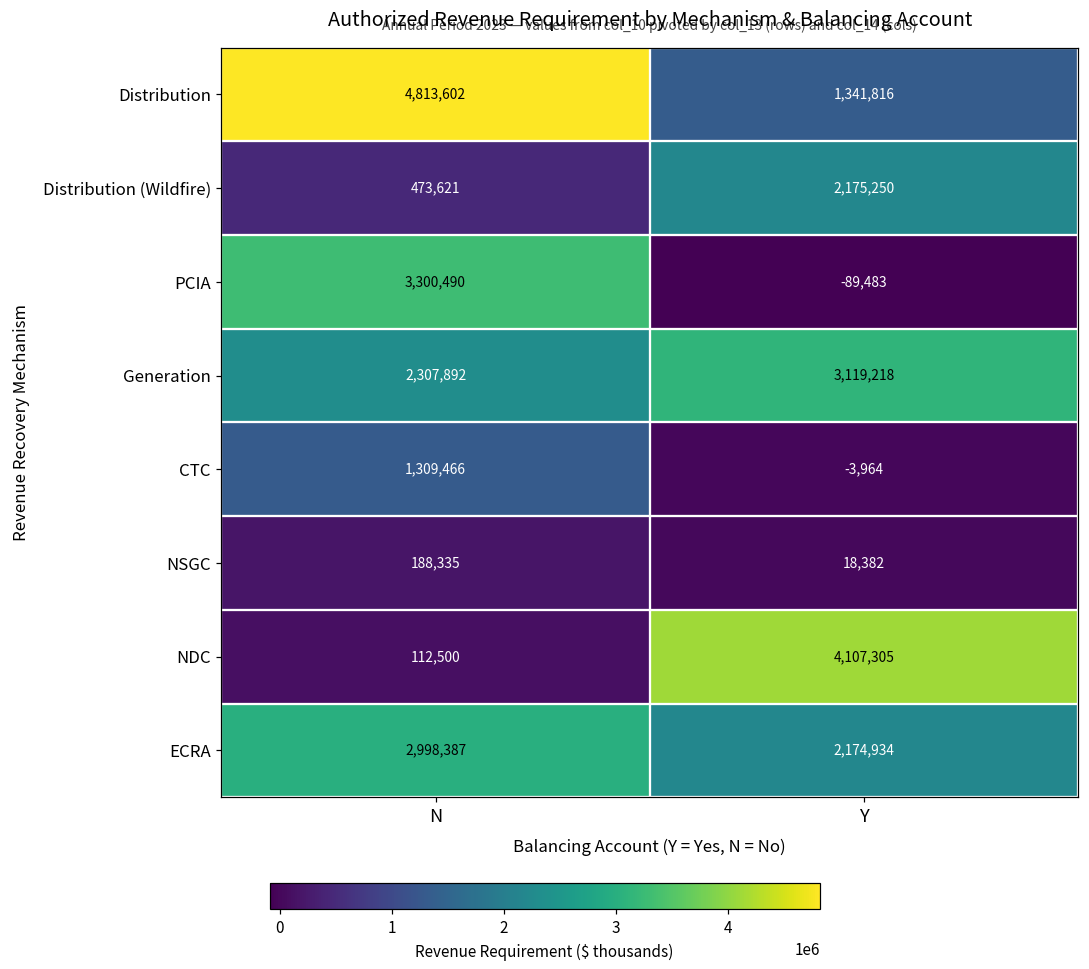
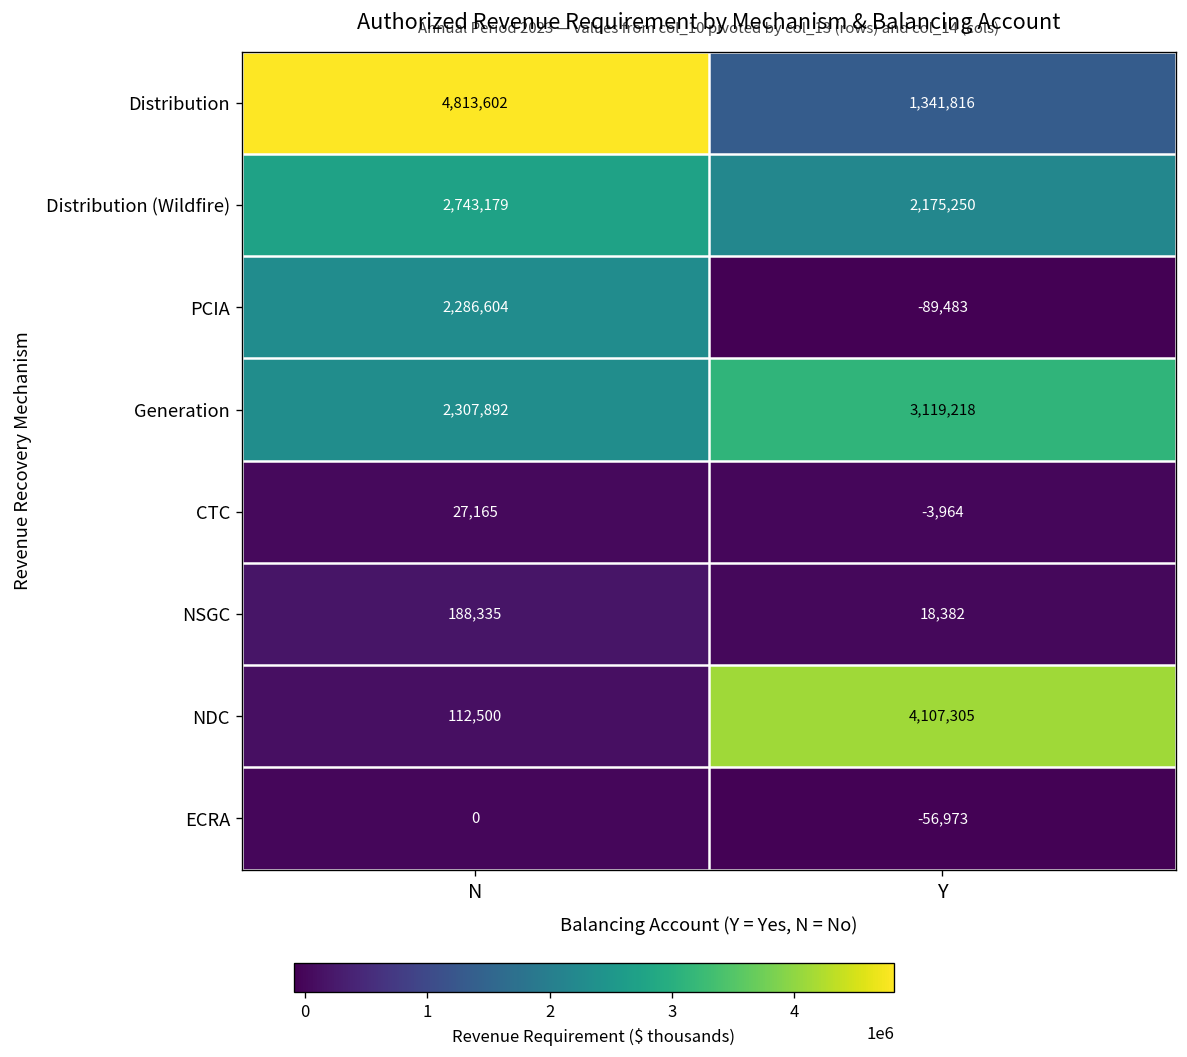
Distribution (Wildfire), N: 473,621 -> 2,743,179
PCIA, N: 3,300,490 -> 2,286,604
CTC, N: 1,309,466 -> 27,165
ECRA, N: 2,998,387 -> 0
ECRA, Y: 2,174,934 -> -56,973
